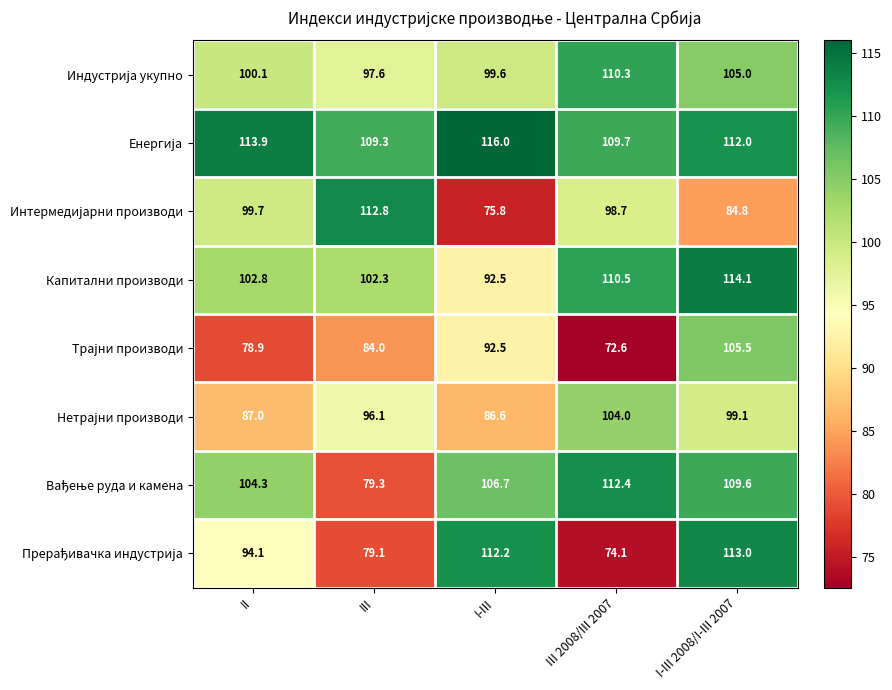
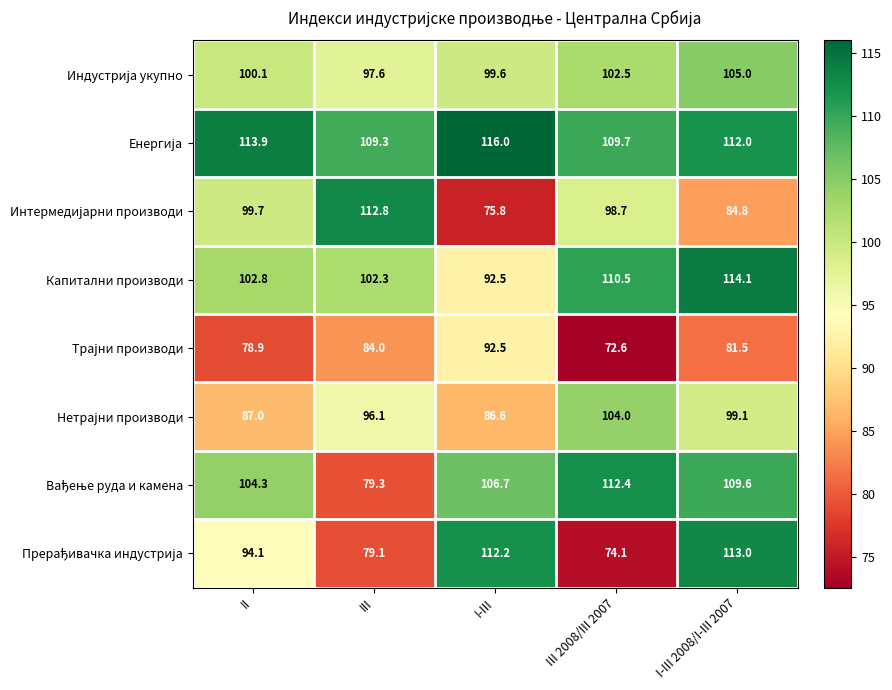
Индустрија укупно, III 2008/III 2007: 110.3 -> 102.5
Трајни производи, I-III 2008/I-III 2007: 105.5 -> 81.5
